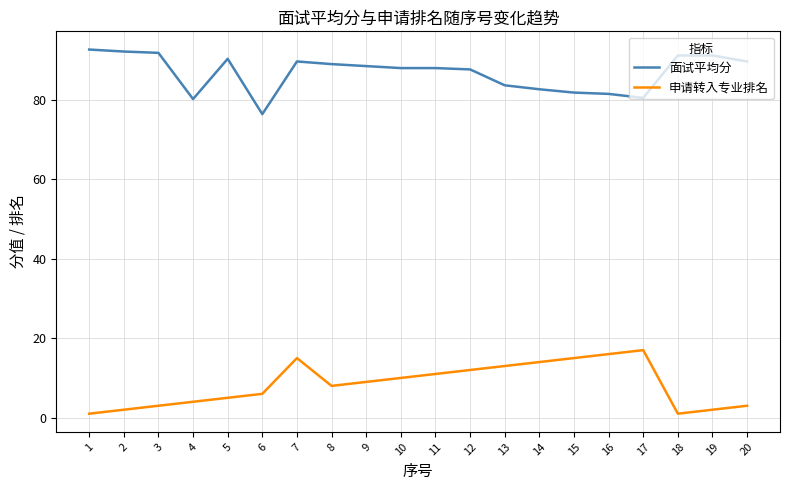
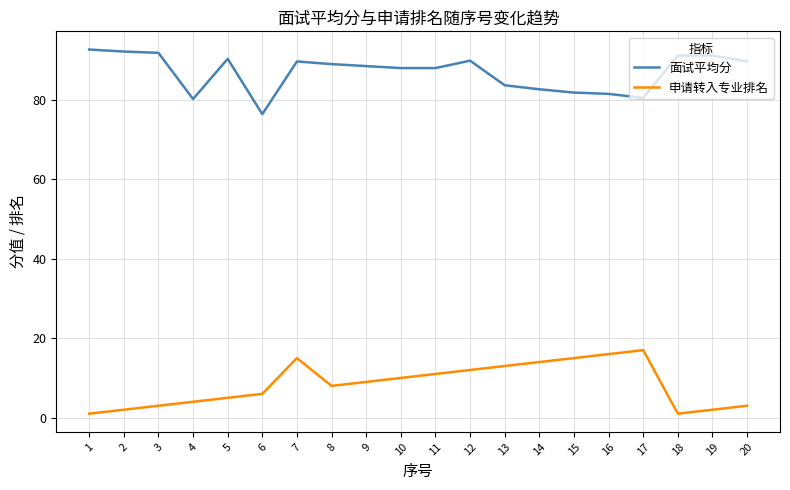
面试平均分, 12: 88 -> 90
